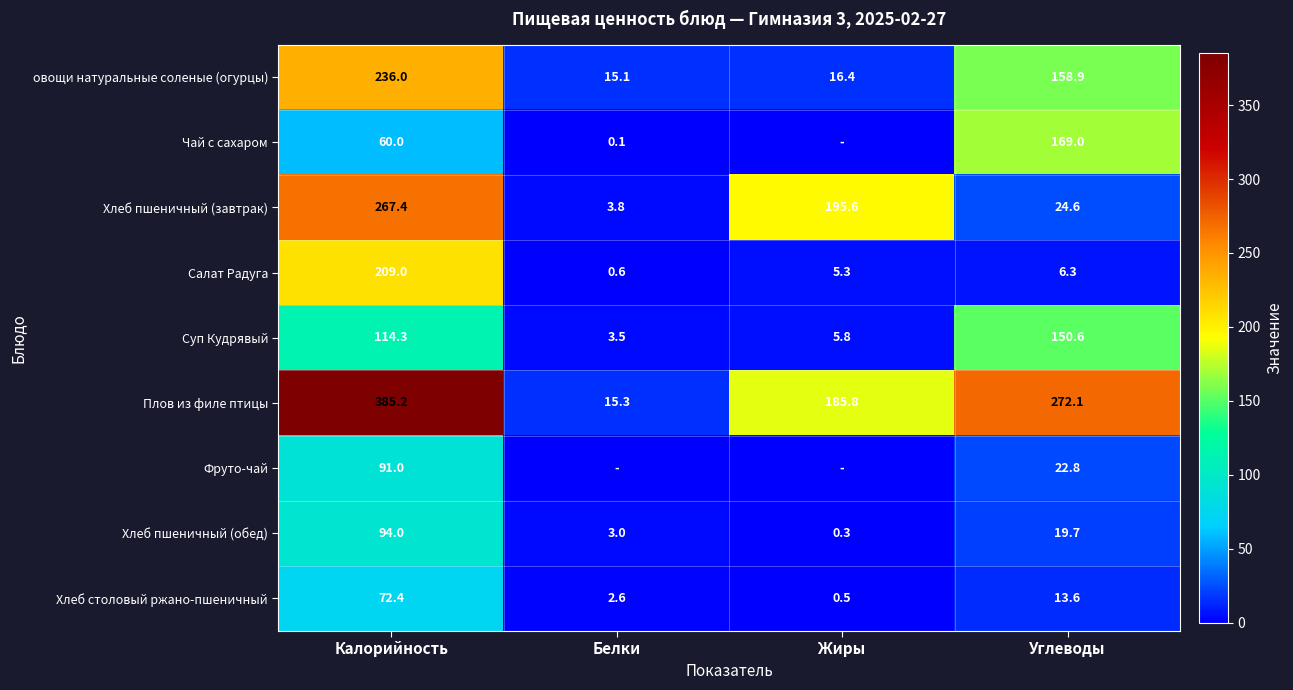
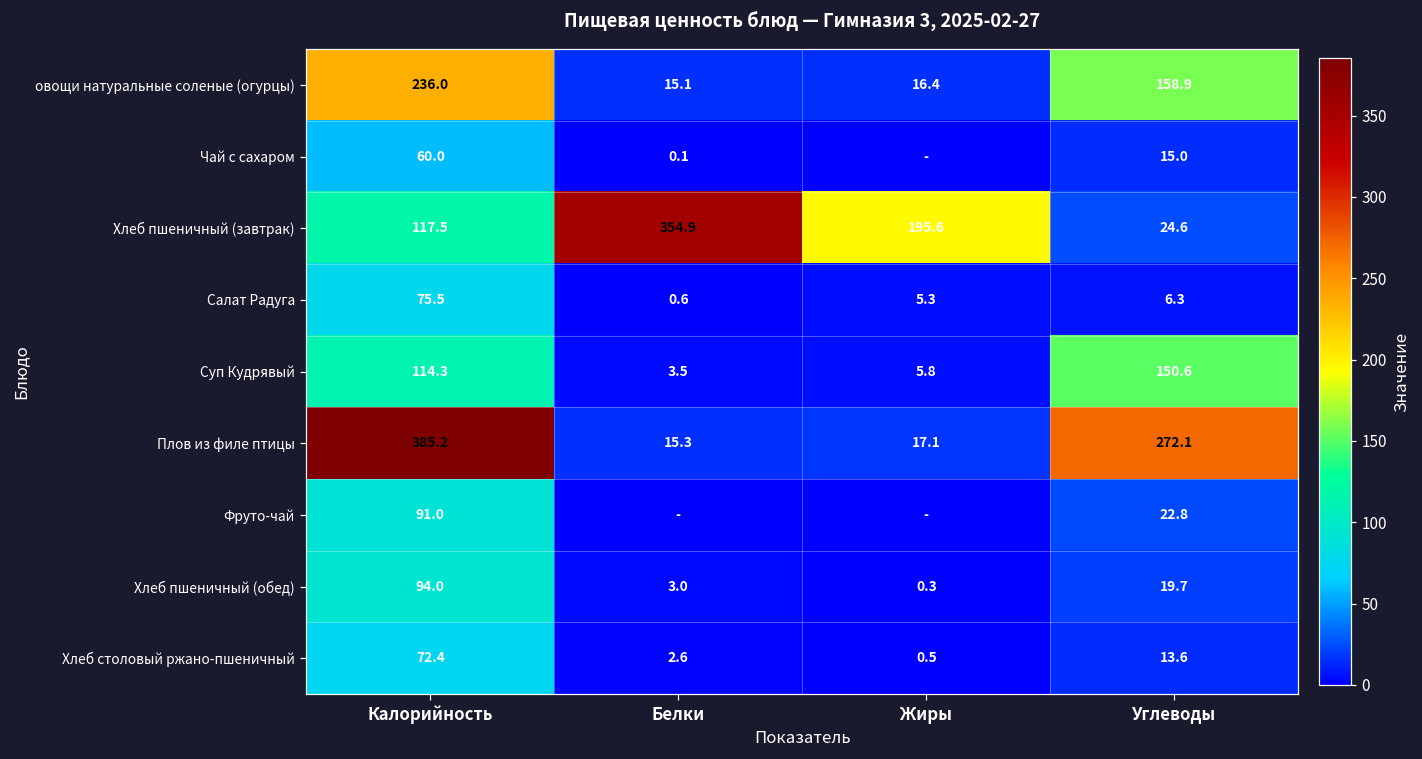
Чай с сахаром, Углеводы: 169.0 -> 15.0
Хлеб пшеничный (завтрак), Калорийность: 267.4 -> 117.5
Хлеб пшеничный (завтрак), Белки: 3.8 -> 354.9
Салат Радуга, Калорийность: 209.0 -> 75.5
Плов из филе птицы, Жиры: 185.8 -> 17.1
